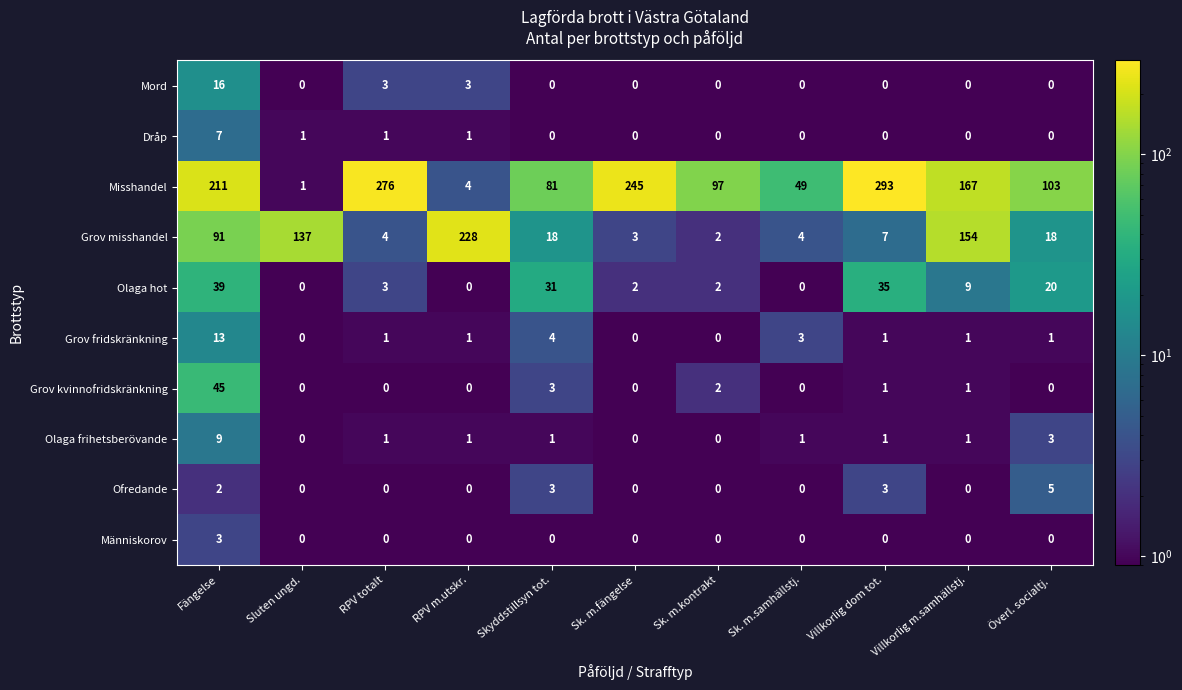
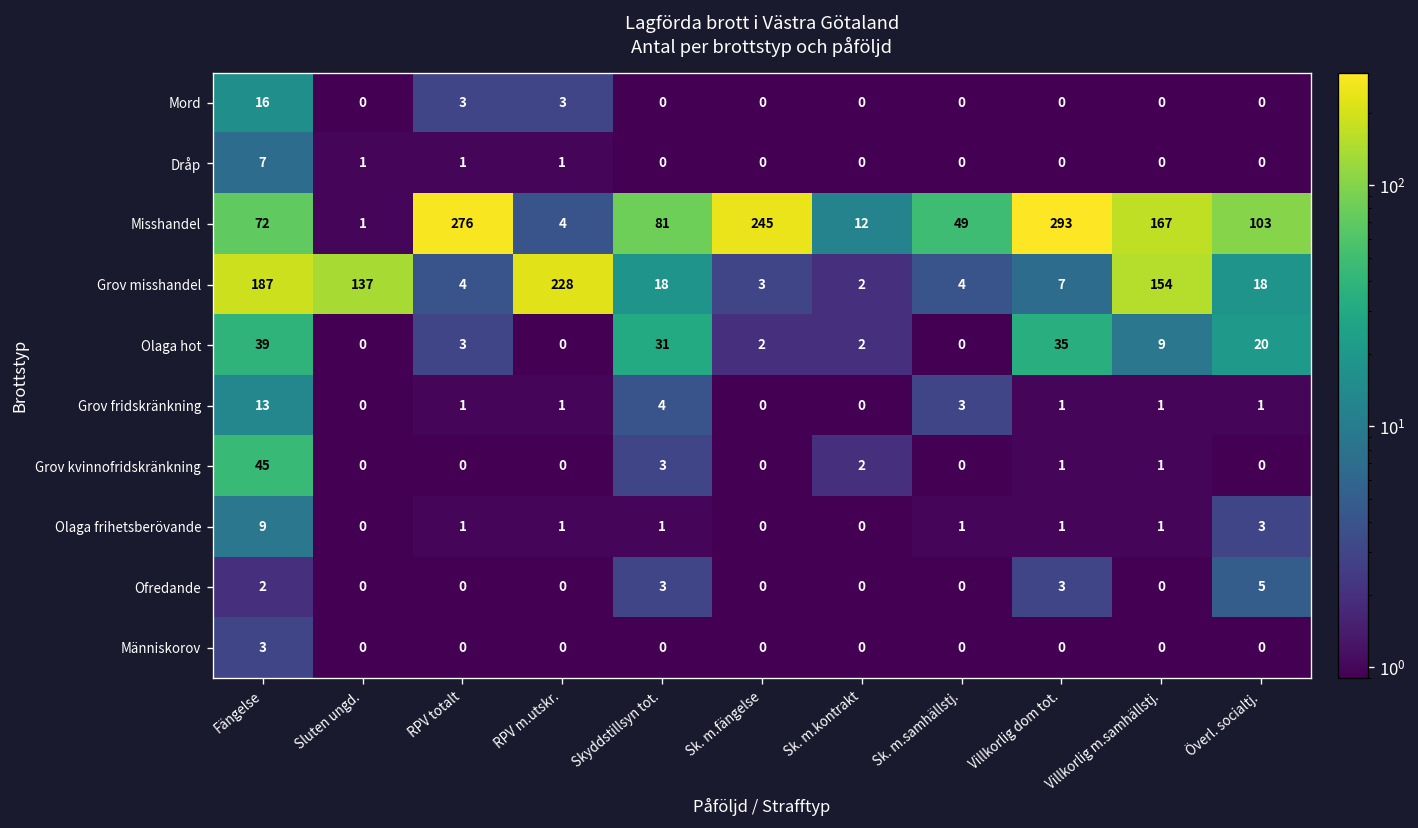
Misshandel, Fängelse: 211 -> 72
Misshandel, Sk. m.kontrakt: 97 -> 12
Grov misshandel, Fängelse: 91 -> 187
